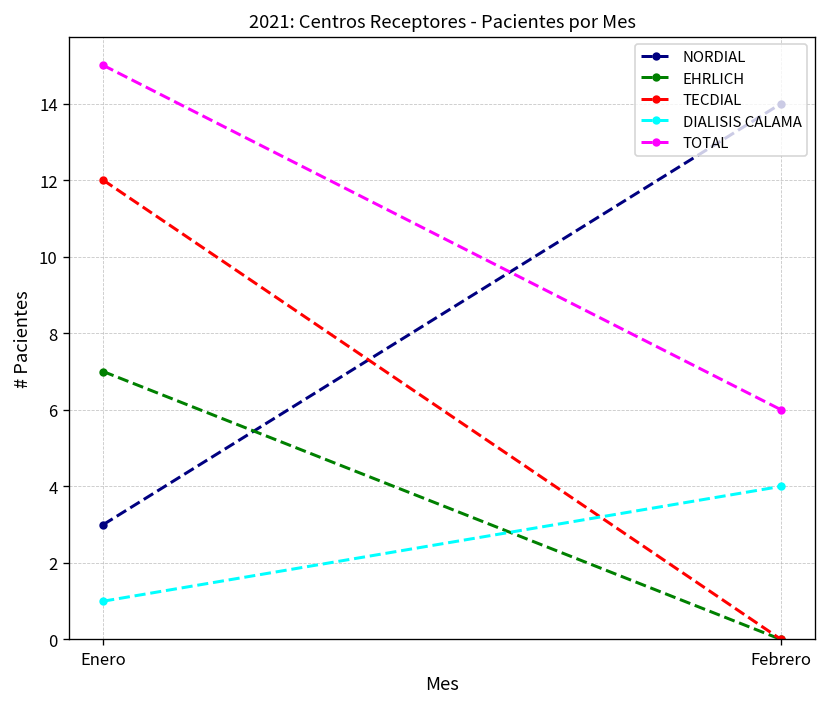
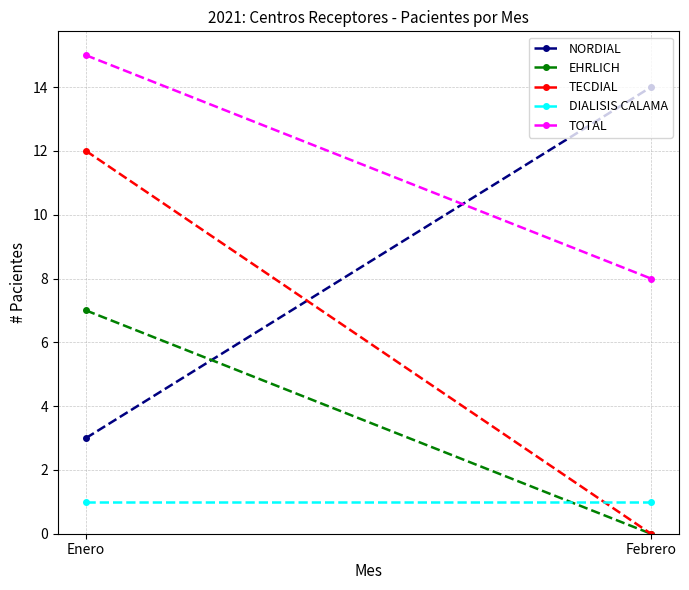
DIALISIS CALAMA, Febrero: 4 -> 1
TOTAL, Febrero: 6 -> 8
